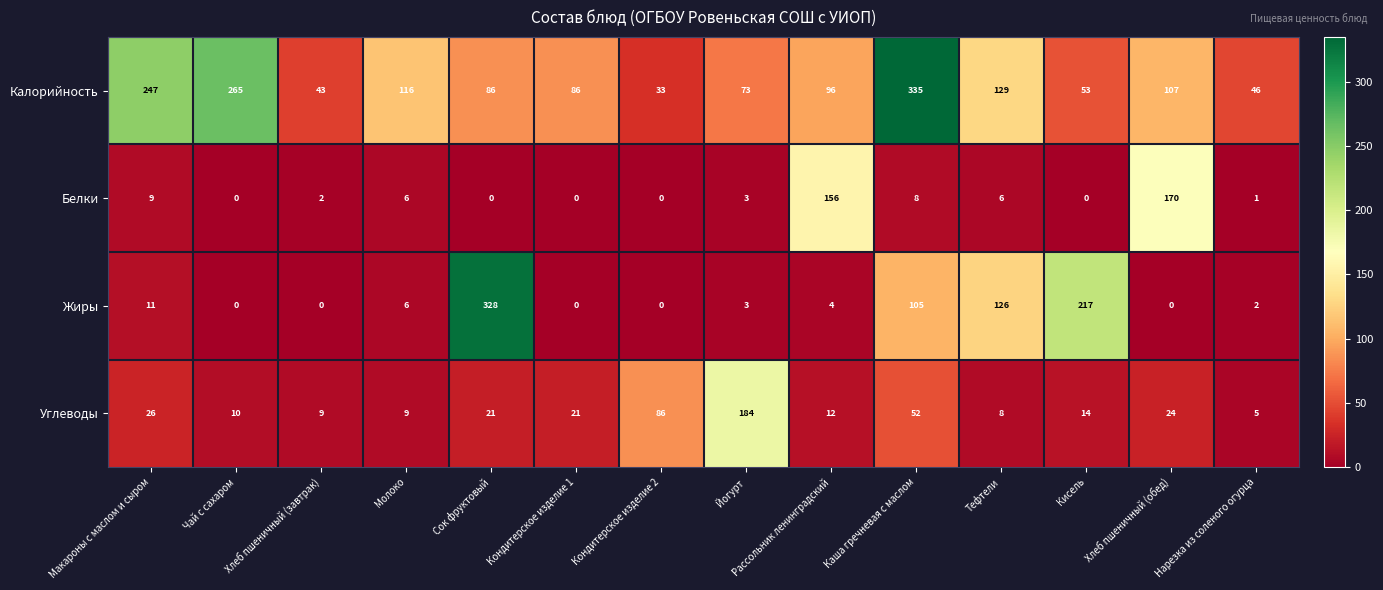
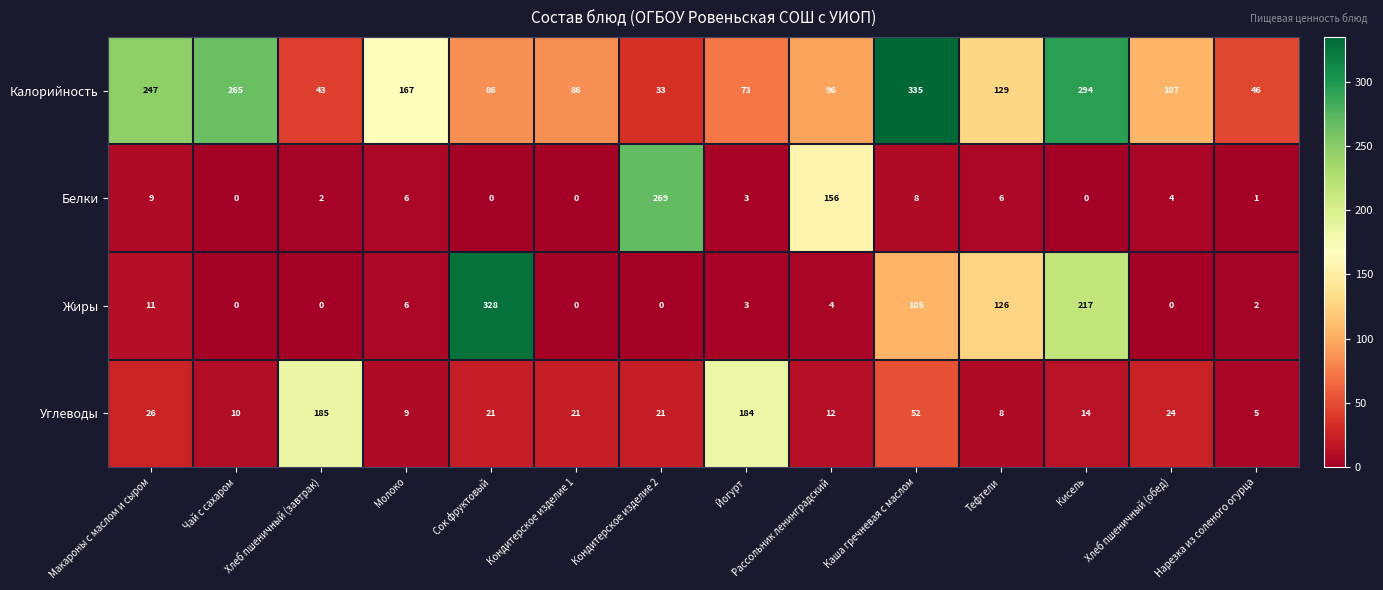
Калорийность, Молоко: 116 -> 167
Калорийность, Кисель: 53 -> 294
Белки, Кондитерское изделие 2: 0 -> 269
Белки, Хлеб пшеничный (обед): 170 -> 4
Углеводы, Хлеб пшеничный (завтрак): 9 -> 185
Углеводы, Кондитерское изделие 2: 86 -> 21
